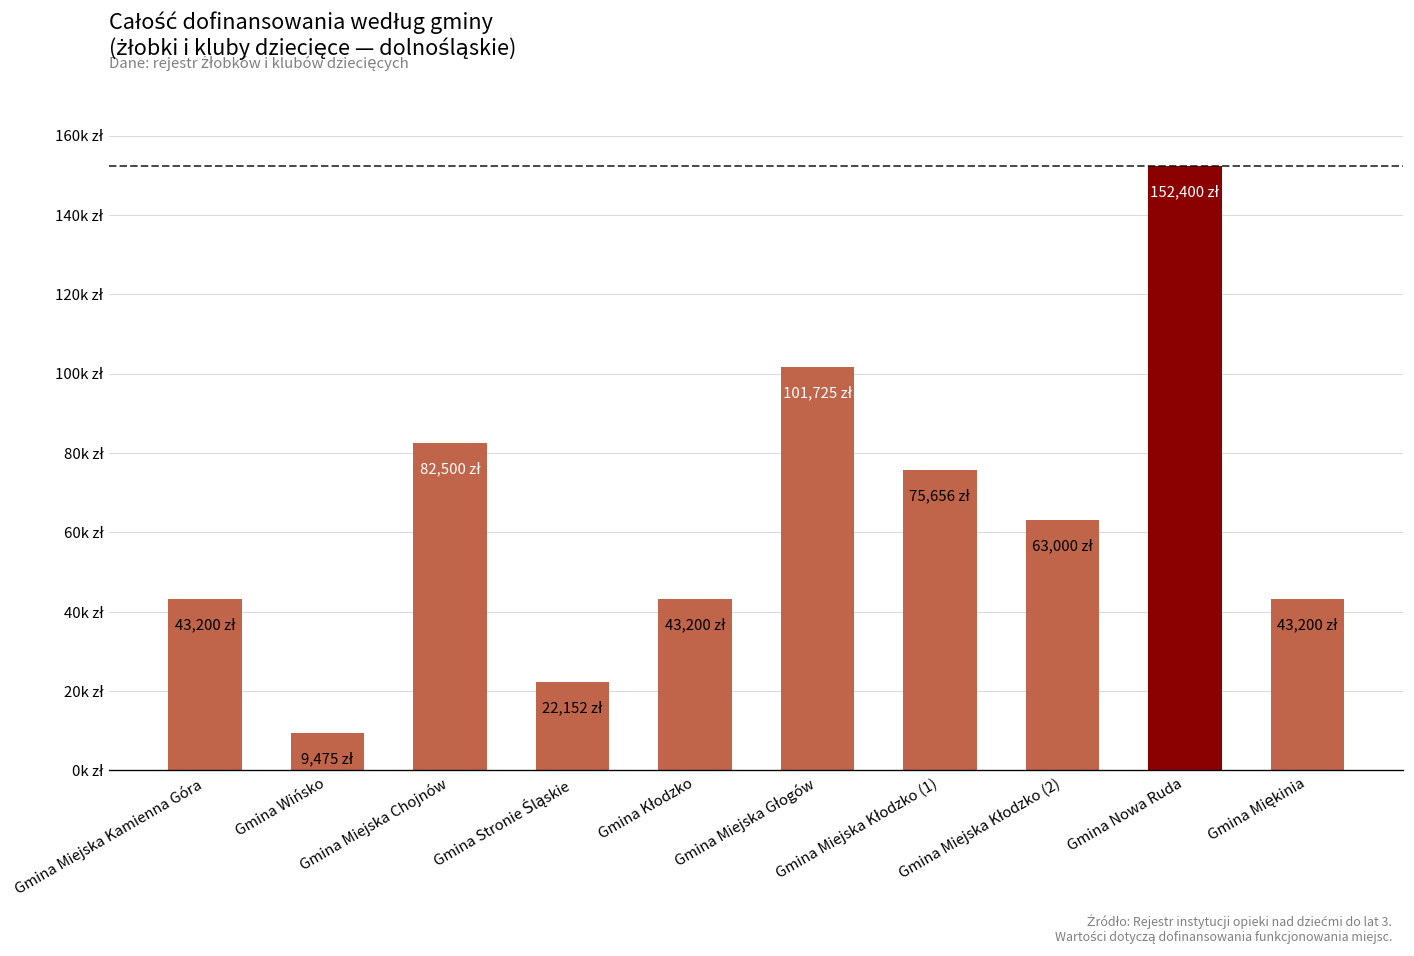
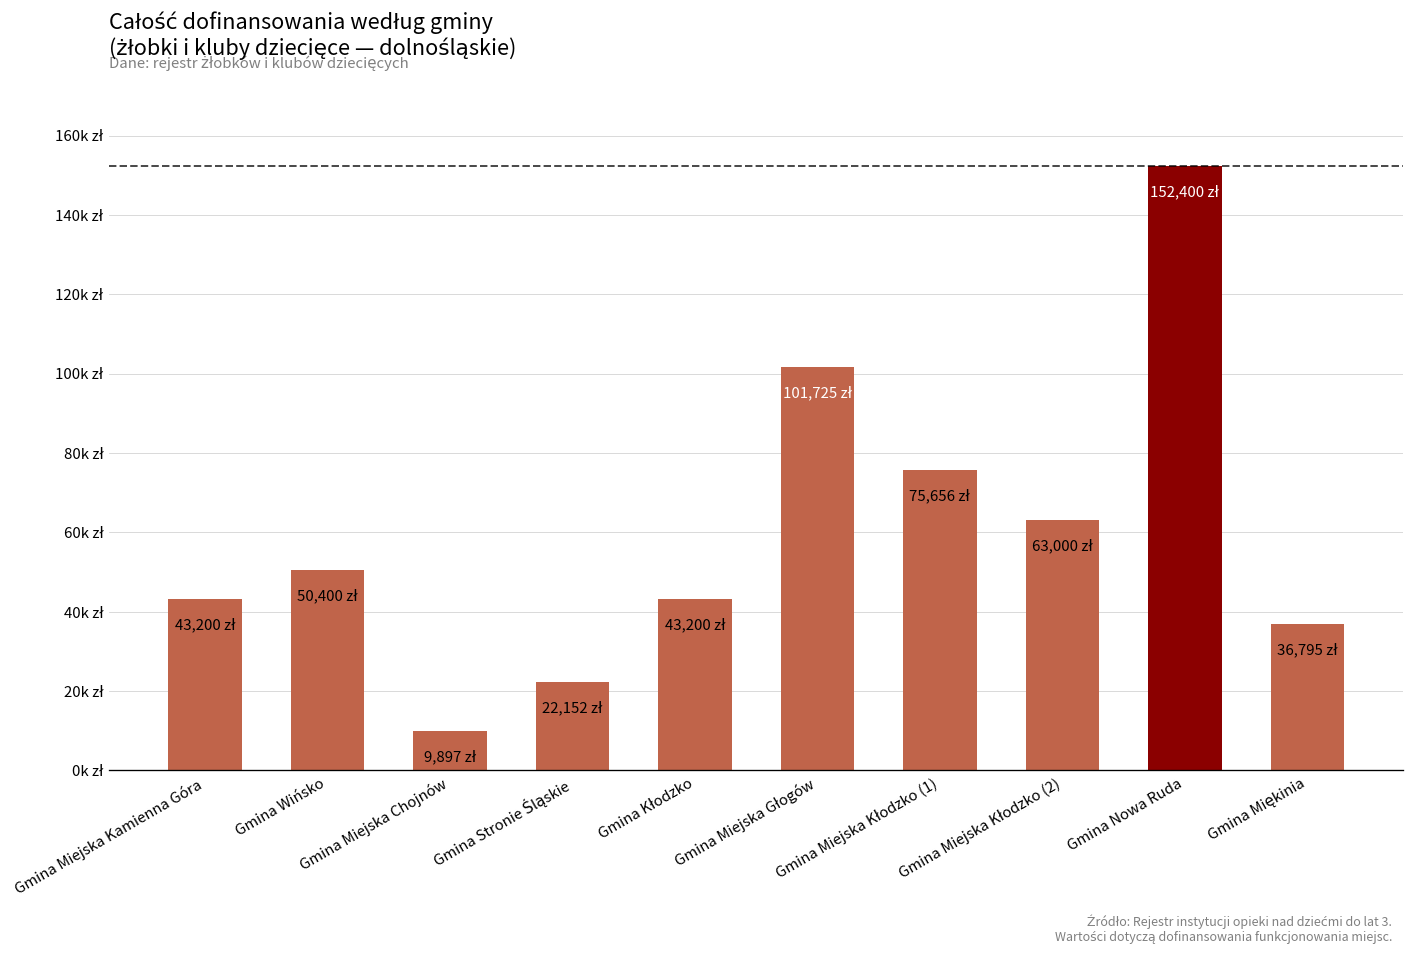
Gmina Wińsko: 9,475 -> 50,400
Gmina Miejska Chojnów: 82,500 -> 9,897
Gmina Miękinia: 43,200 -> 36,795
